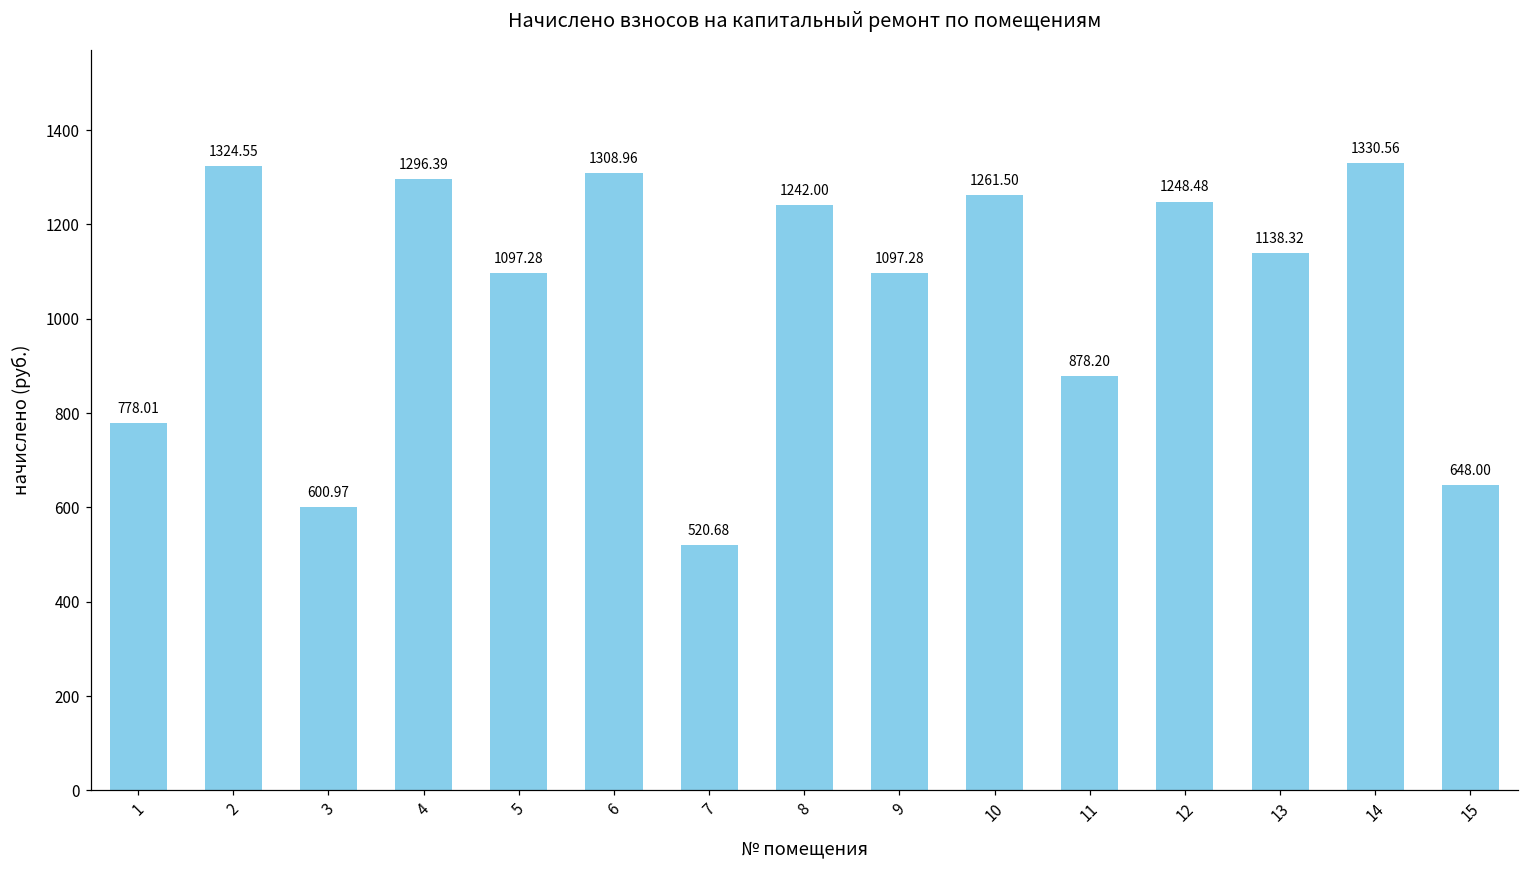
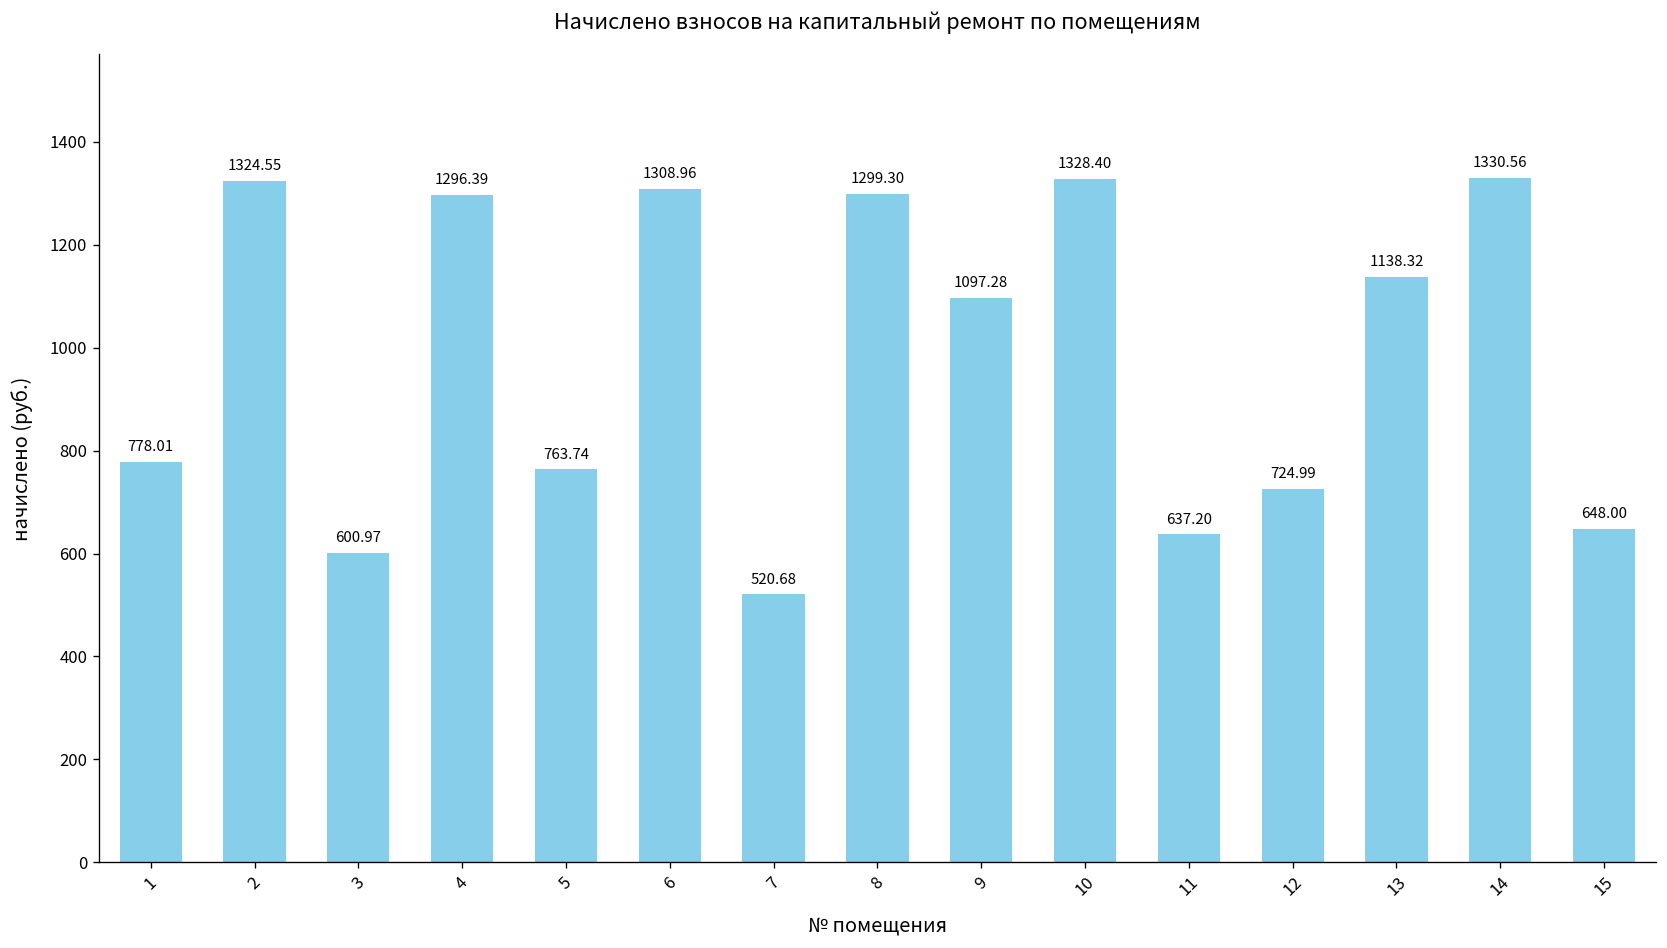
5: 1097.28 -> 763.74
8: 1242.00 -> 1299.30
10: 1261.50 -> 1328.40
11: 878.20 -> 637.20
12: 1248.48 -> 724.99
